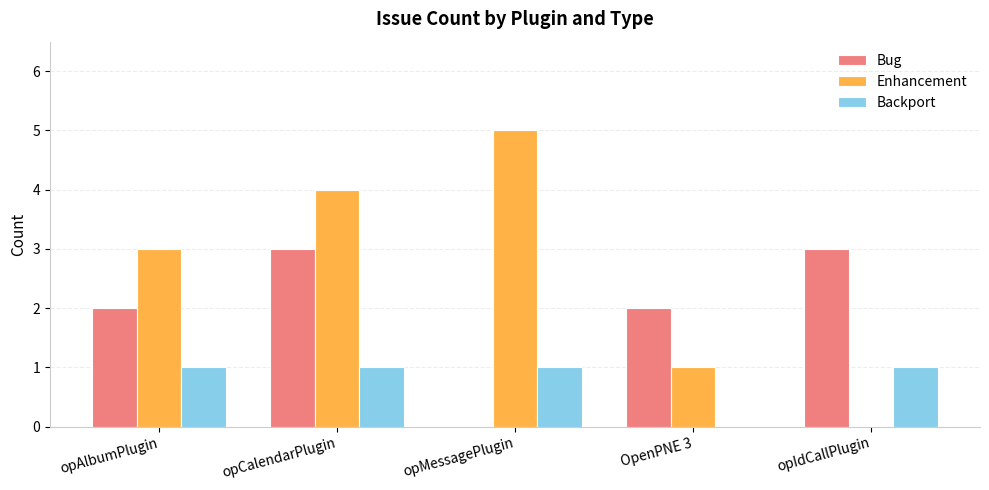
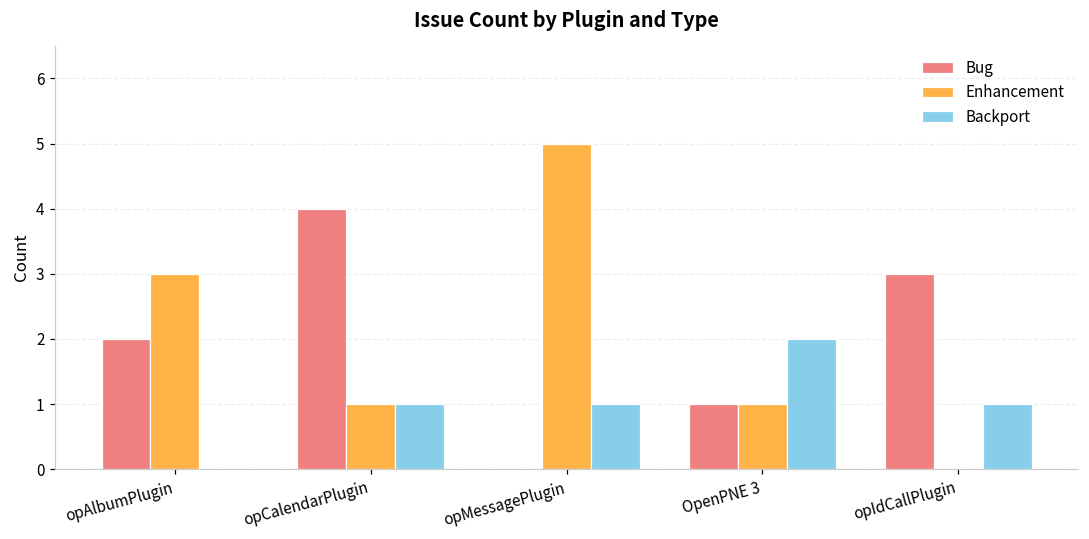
Backport, opAlbumPlugin: 1 -> 0
Bug, opCalendarPlugin: 3 -> 4
Enhancement, opCalendarPlugin: 4 -> 1
Bug, OpenPNE 3: 2 -> 1
Backport, OpenPNE 3: 0 -> 2
